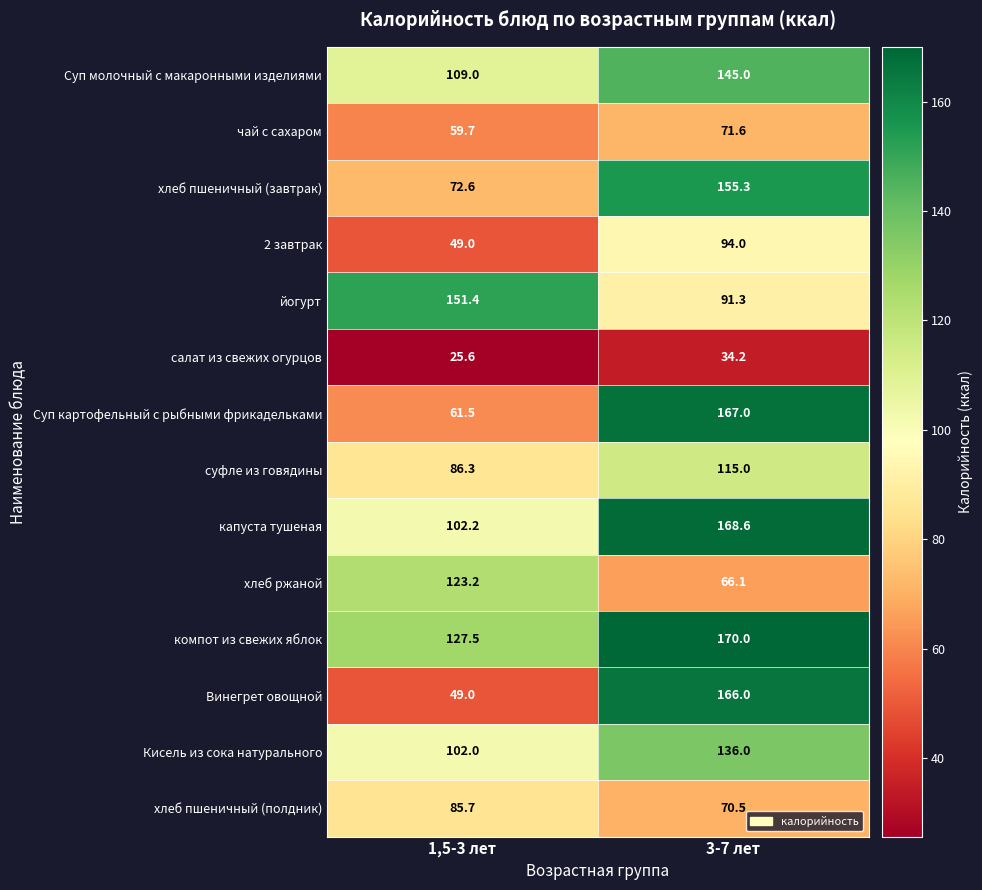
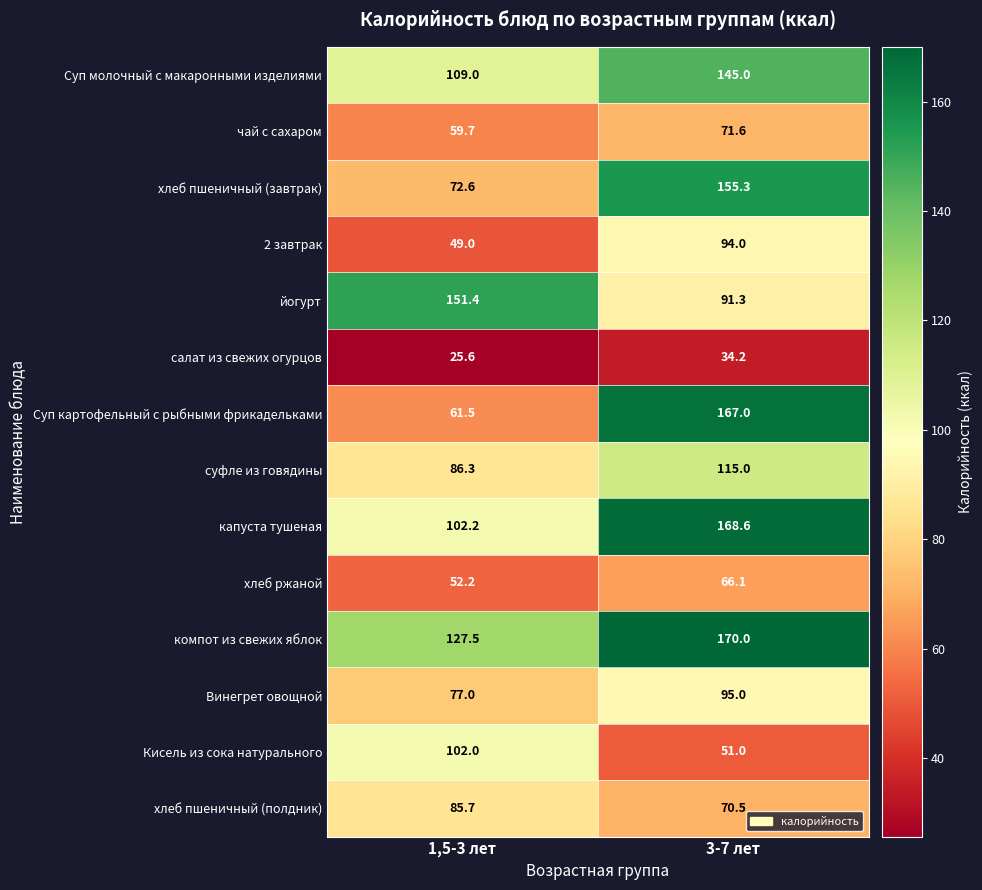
хлеб ржаной, 1,5-3 лет: 123.2 -> 52.2
Винегрет овощной, 1,5-3 лет: 49.0 -> 77.0
Винегрет овощной, 3-7 лет: 166.0 -> 95.0
Кисель из сока натурального, 3-7 лет: 136.0 -> 51.0
